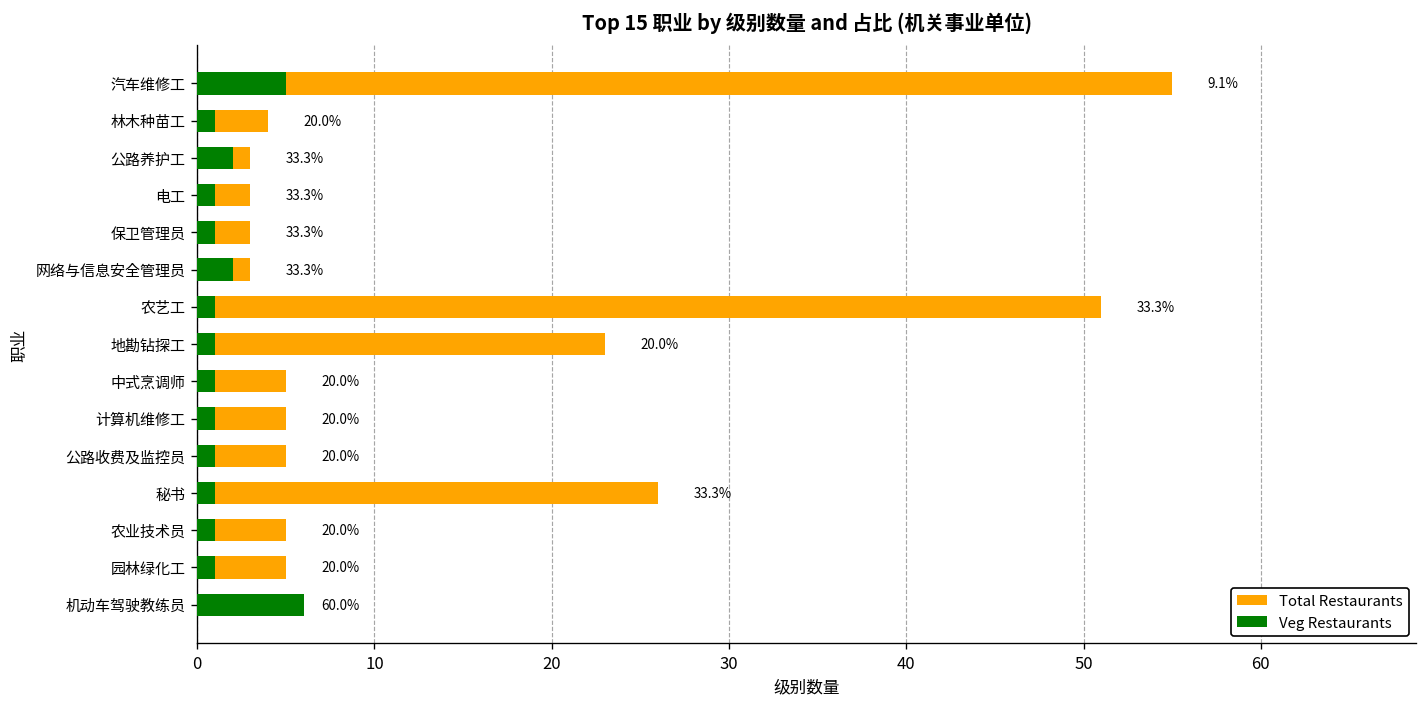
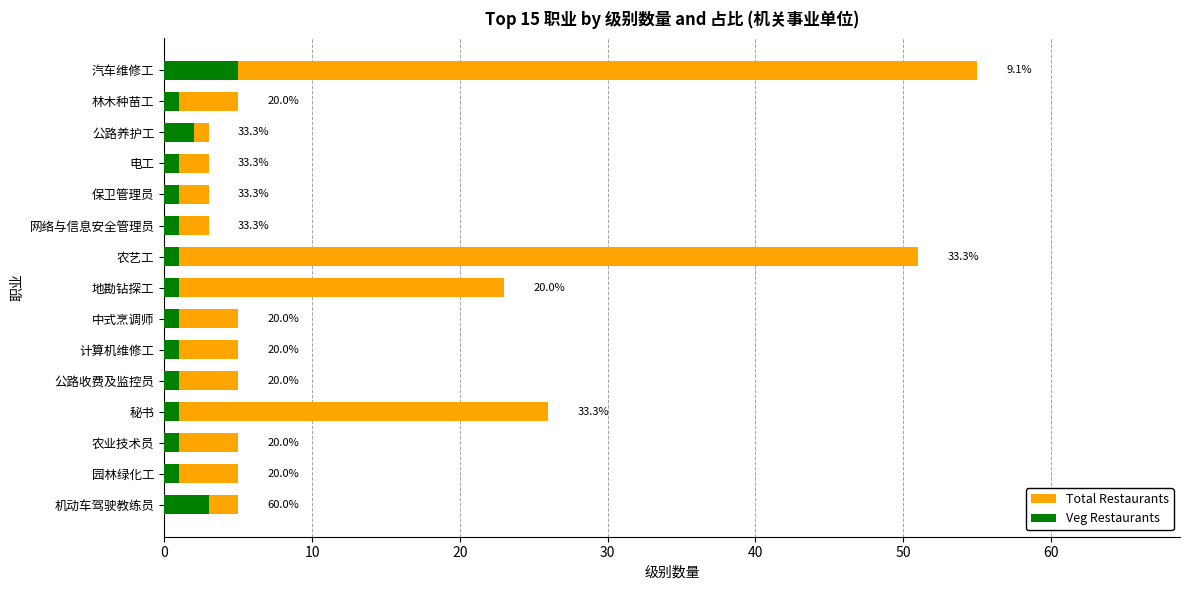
Total Restaurants, 林木种苗工: 4 -> 5
Veg Restaurants, 网络与信息安全管理员: 2 -> 1
Veg Restaurants, 机动车驾驶教练员: 6 -> 3
